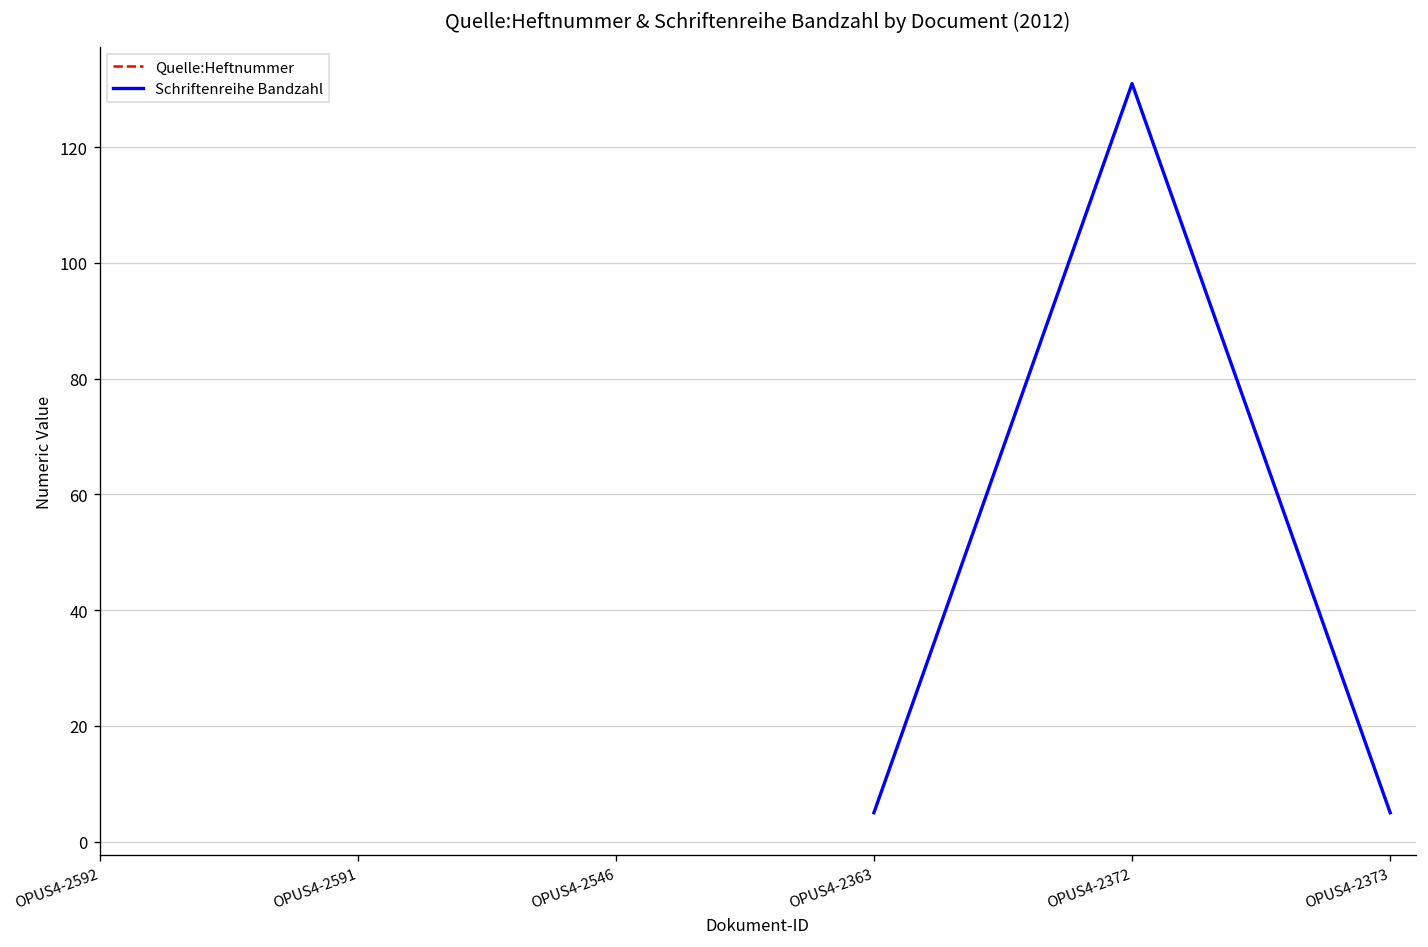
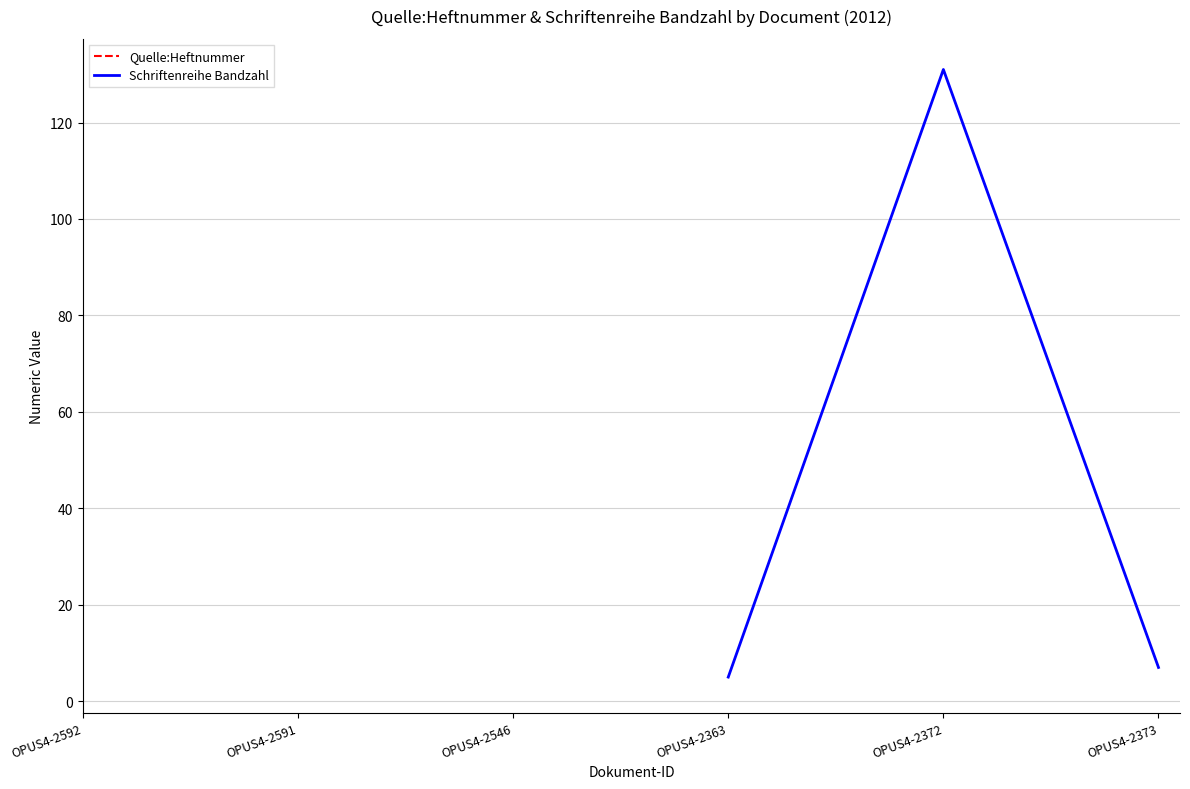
Schriftenreihe Bandzahl, OPUS4-2373: 5 -> 7
